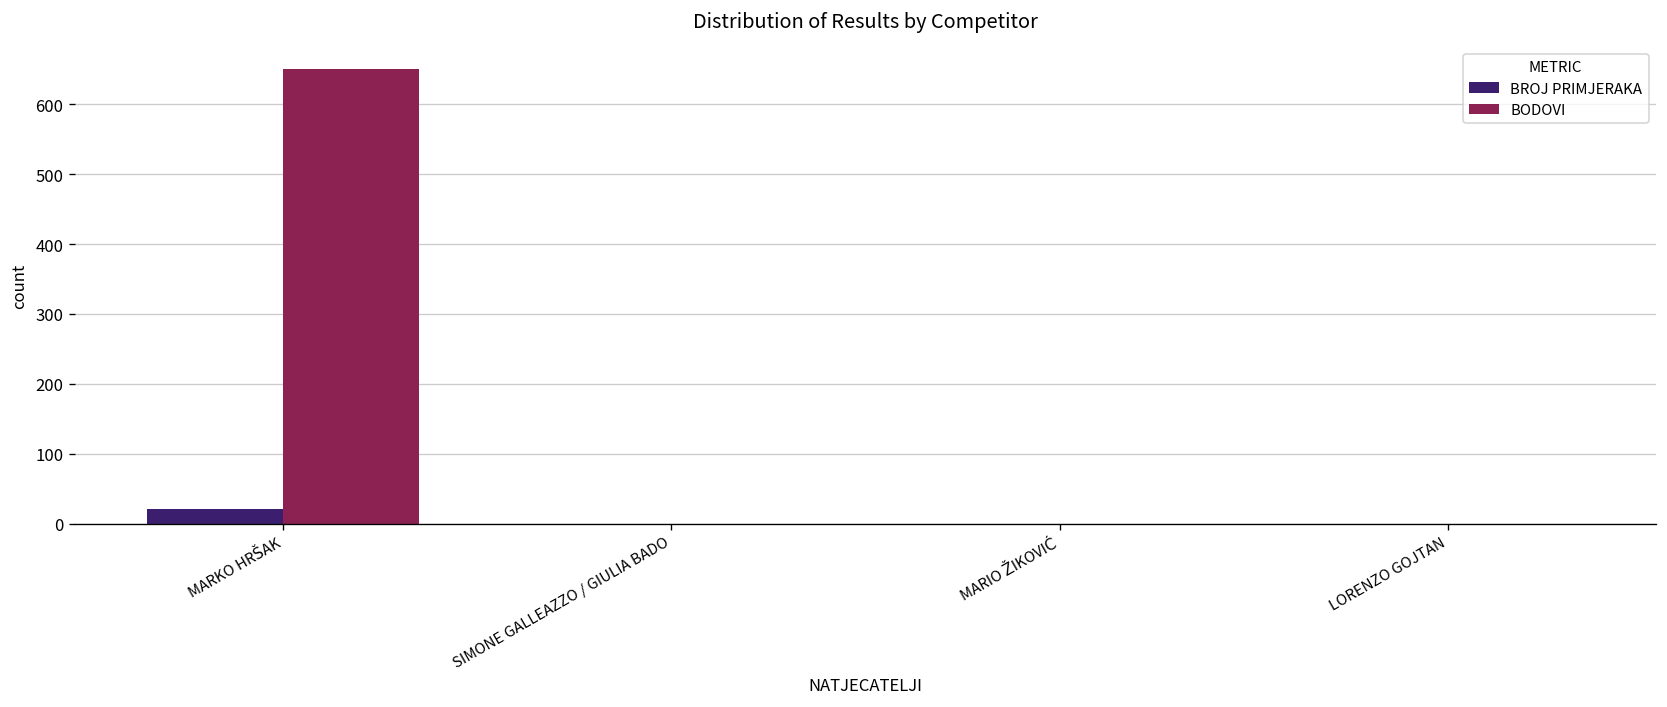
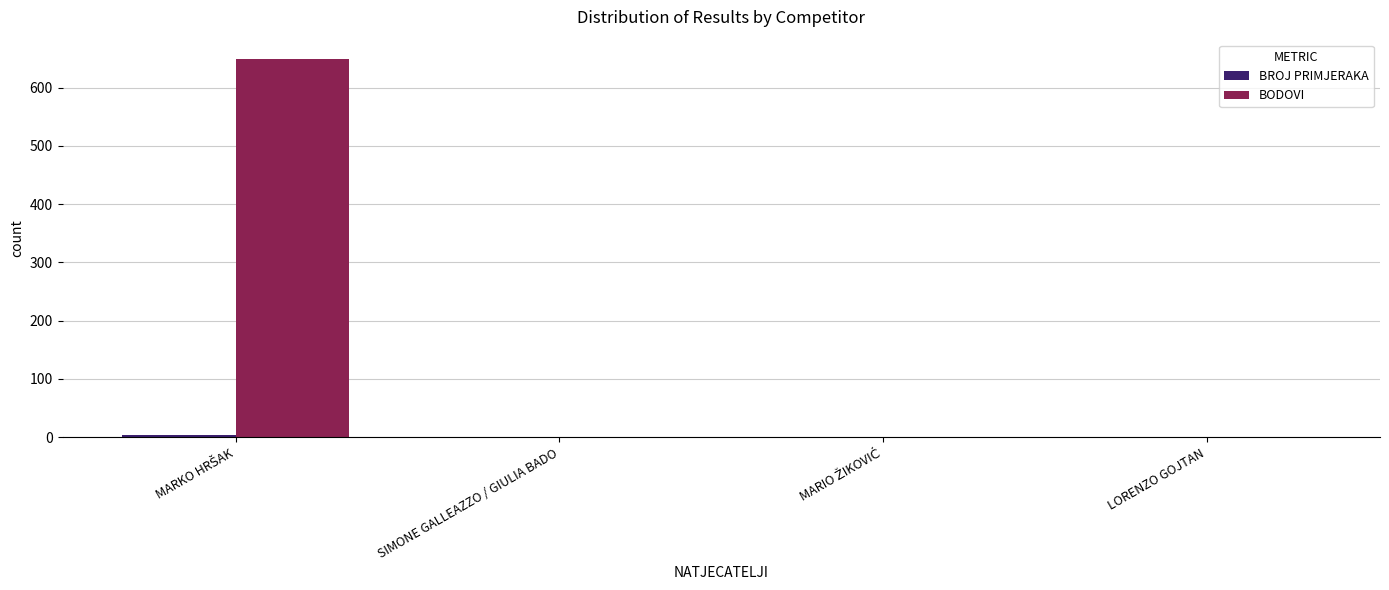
BROJ PRIMJERAKA, MARKO HRŠAK: 20 -> 0
